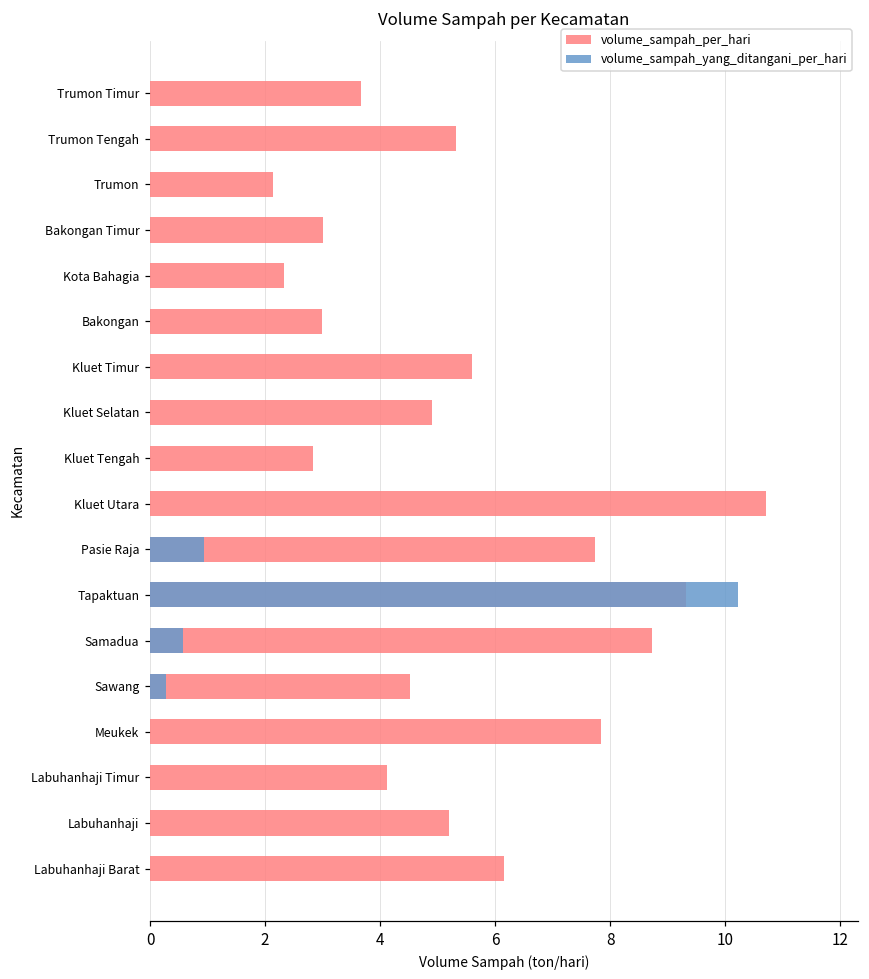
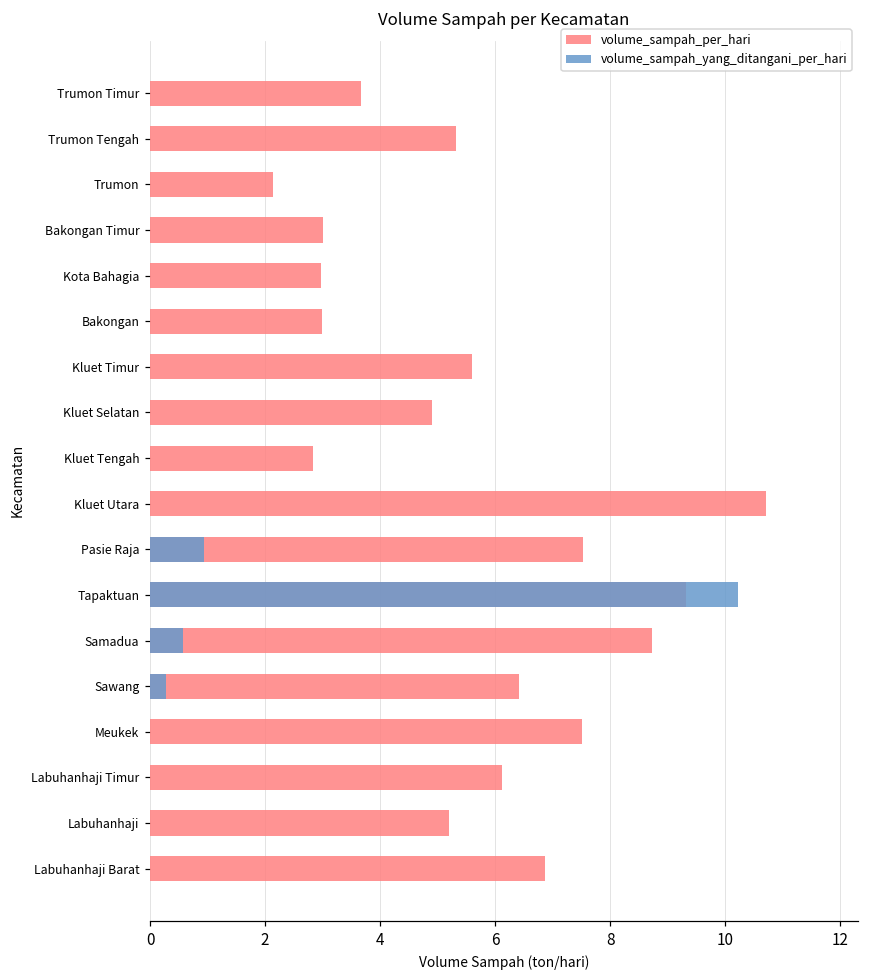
volume_sampah_per_hari, Kota Bahagia: 2.3 -> 3.0
volume_sampah_per_hari, Pasie Raja: 7.7 -> 7.5
volume_sampah_per_hari, Sawang: 4.5 -> 6.4
volume_sampah_per_hari, Meukek: 7.8 -> 7.5
volume_sampah_per_hari, Labuhanhaji Timur: 4.1 -> 6.1
volume_sampah_per_hari, Labuhanhaji Barat: 6.2 -> 6.9
